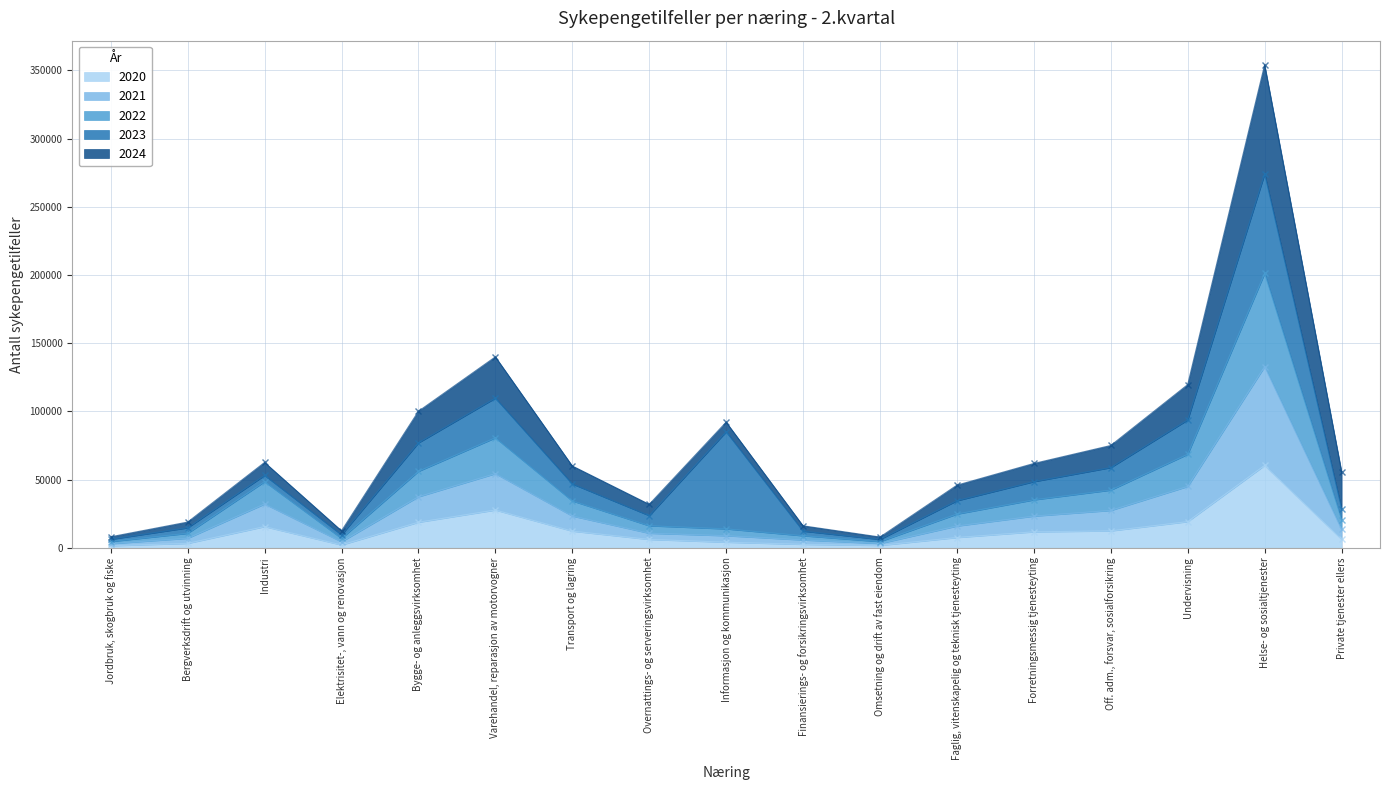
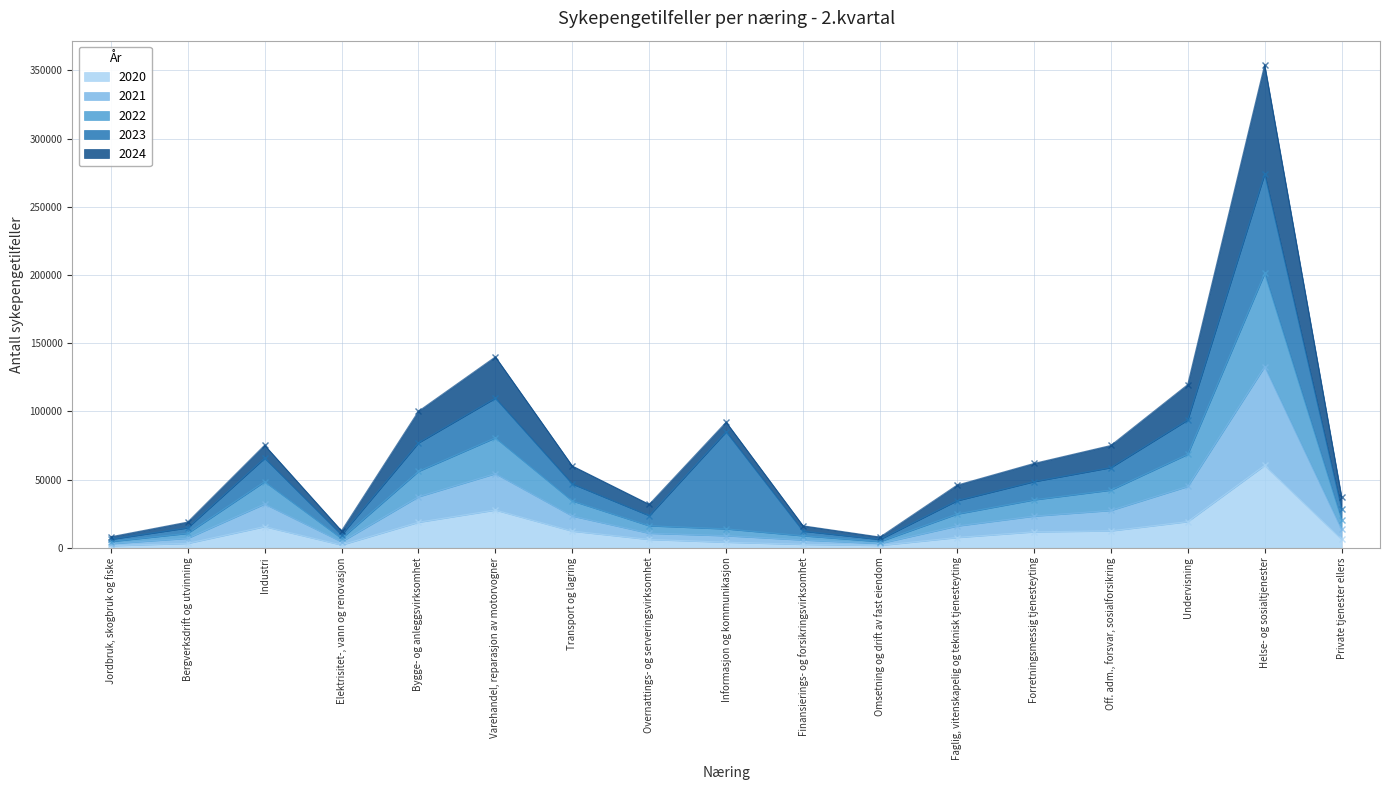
2023, Industri: 5000 -> 17000
2024, Private tjenester ellers: 27000 -> 9000
